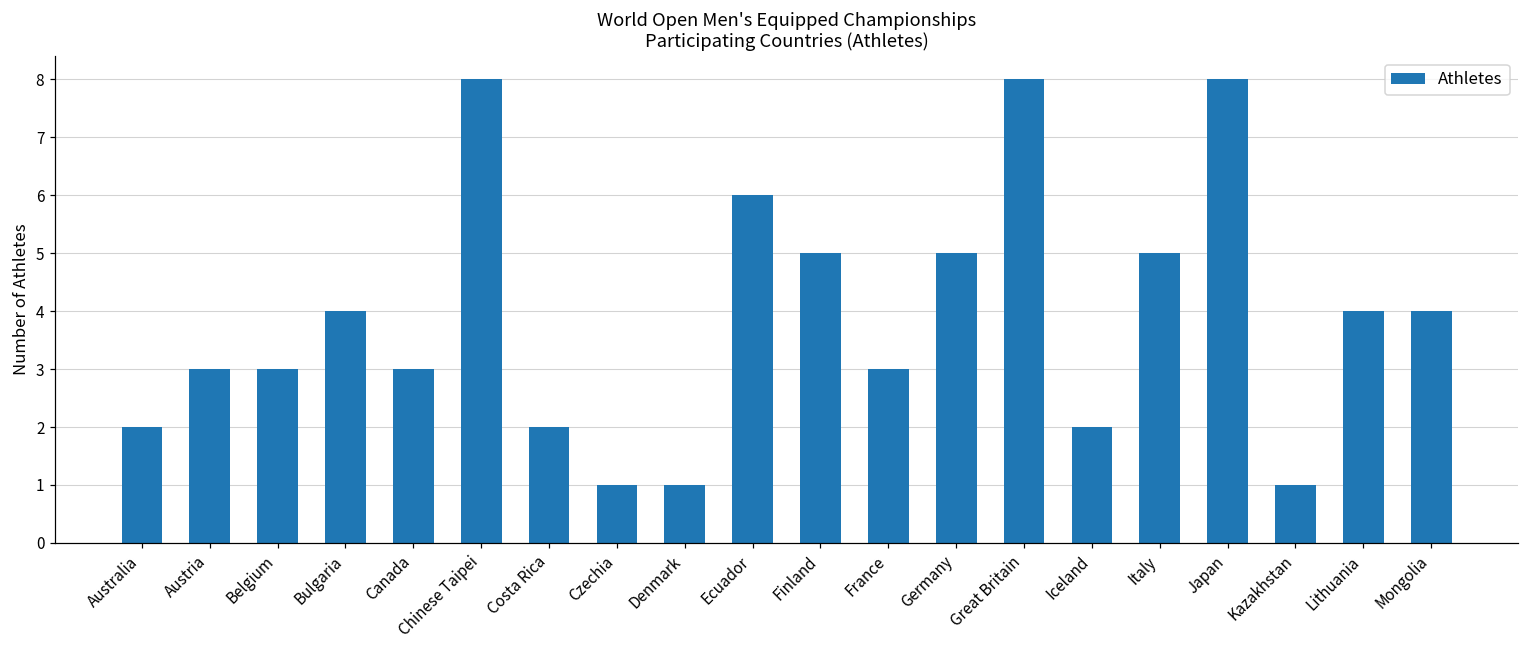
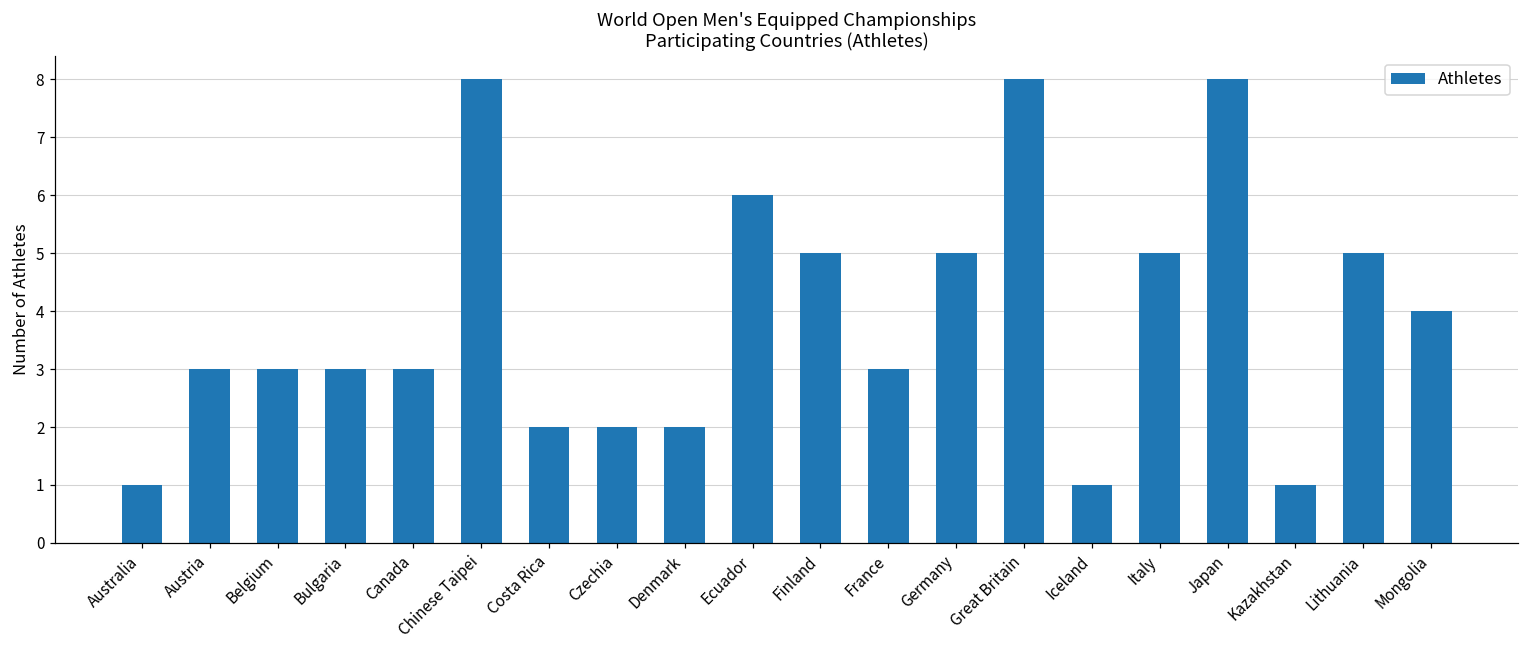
Australia: 2 -> 1
Bulgaria: 4 -> 3
Czechia: 1 -> 2
Denmark: 1 -> 2
Iceland: 2 -> 1
Lithuania: 4 -> 5
